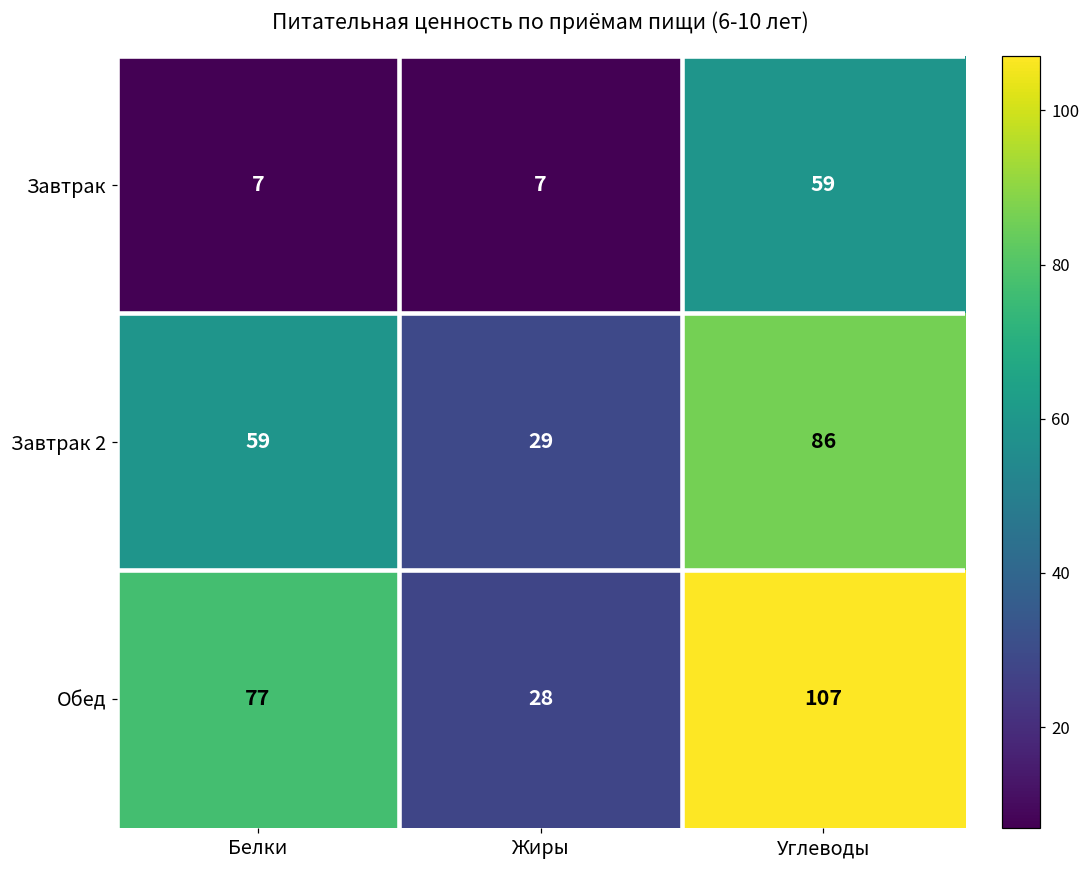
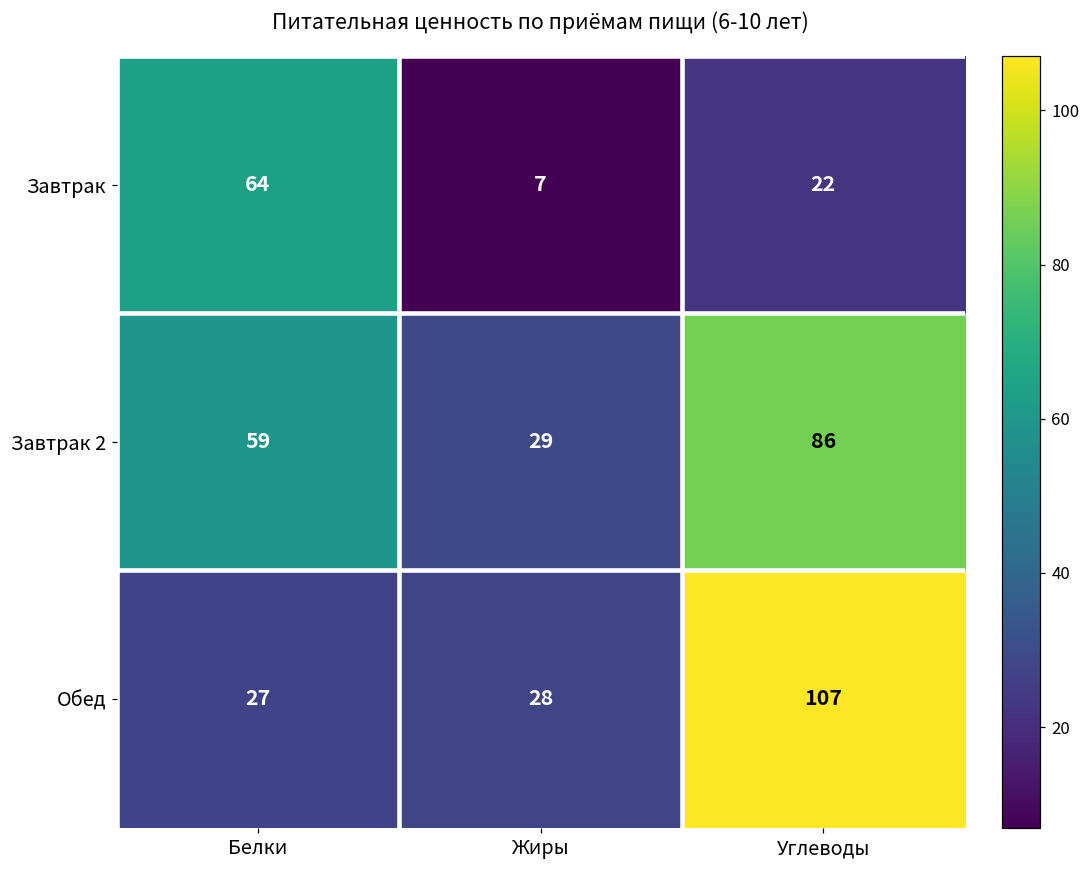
Завтрак, Белки: 7 -> 64
Завтрак, Углеводы: 59 -> 22
Обед, Белки: 77 -> 27
